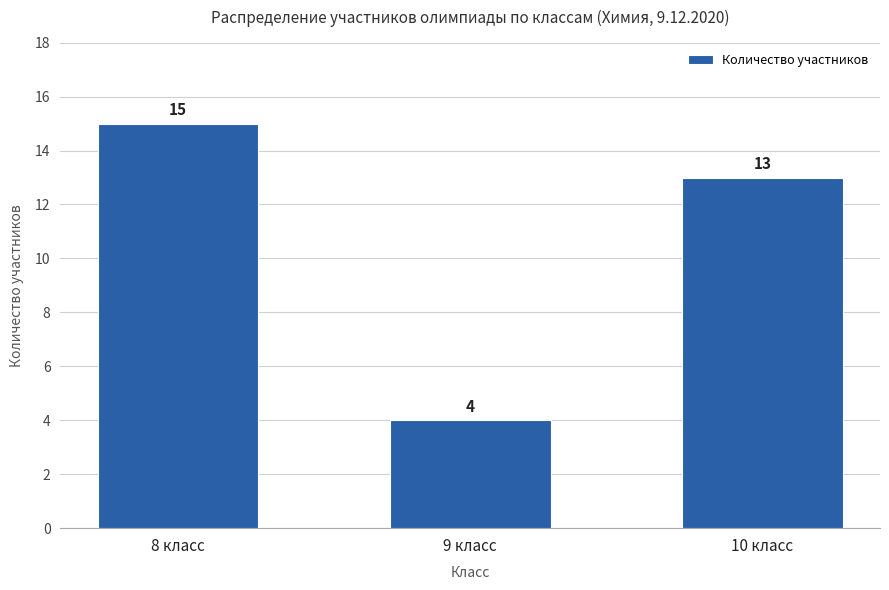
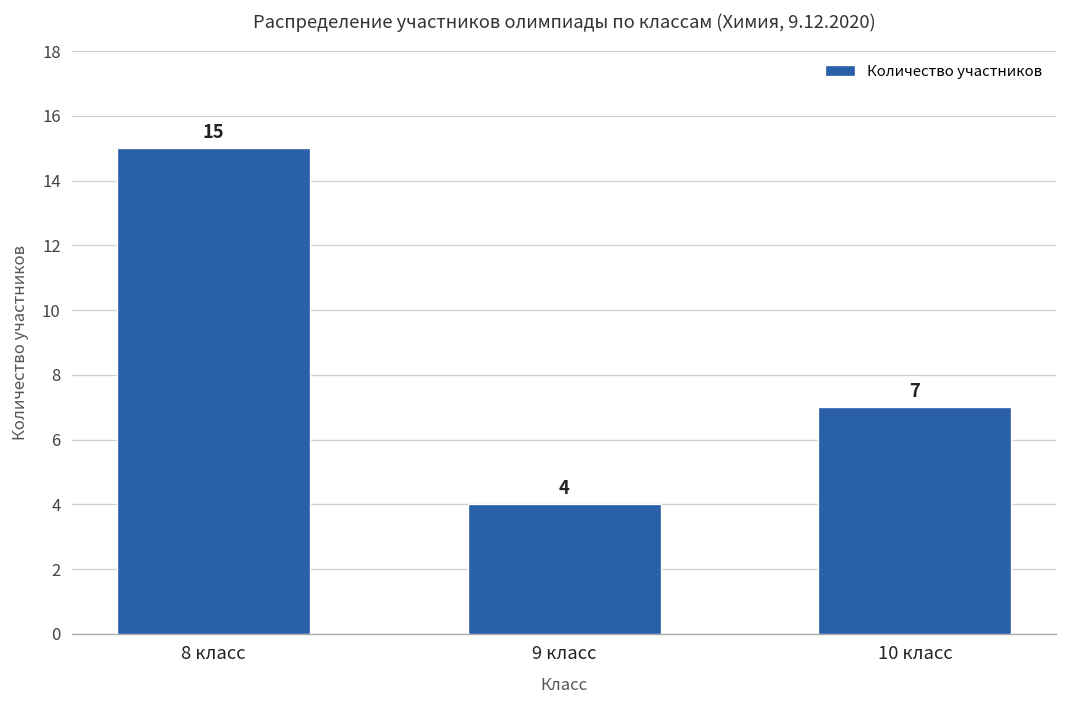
10 класс: 13 -> 7
